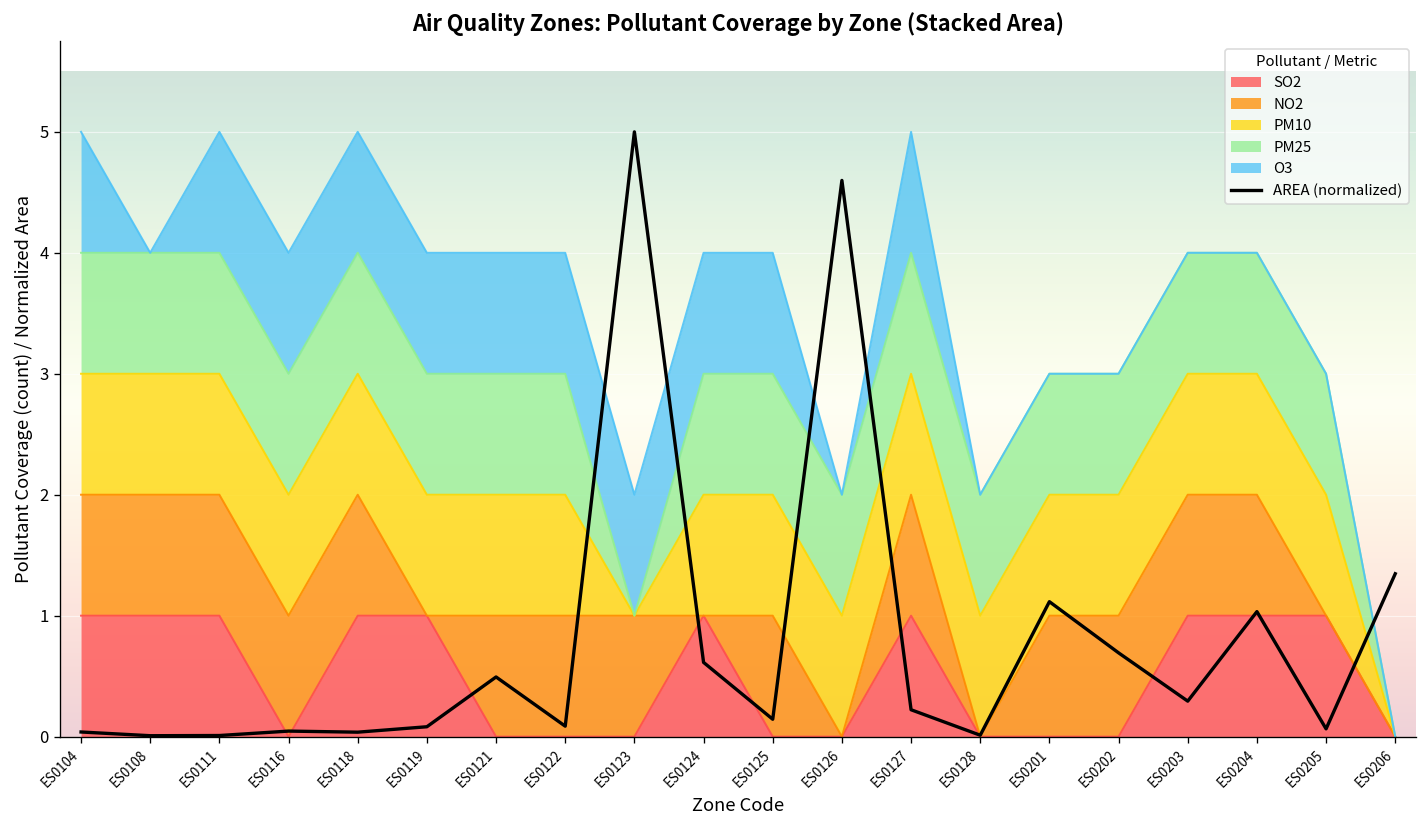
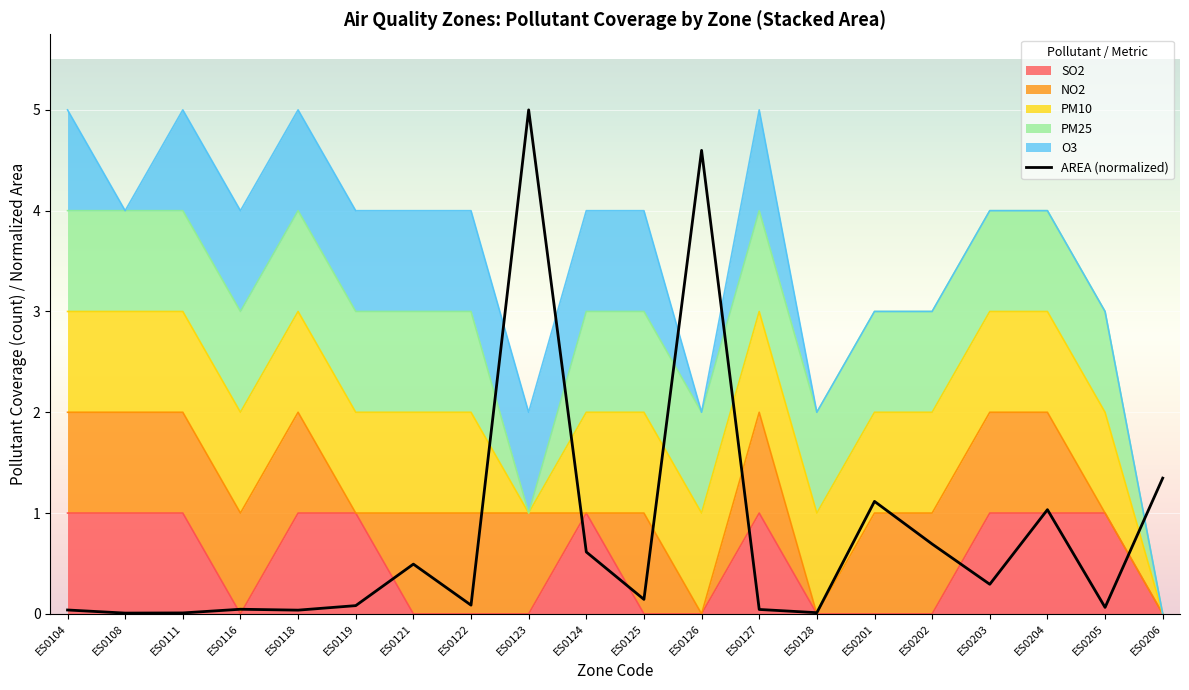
AREA (normalized), ES0127: 0.22 -> 0.04
